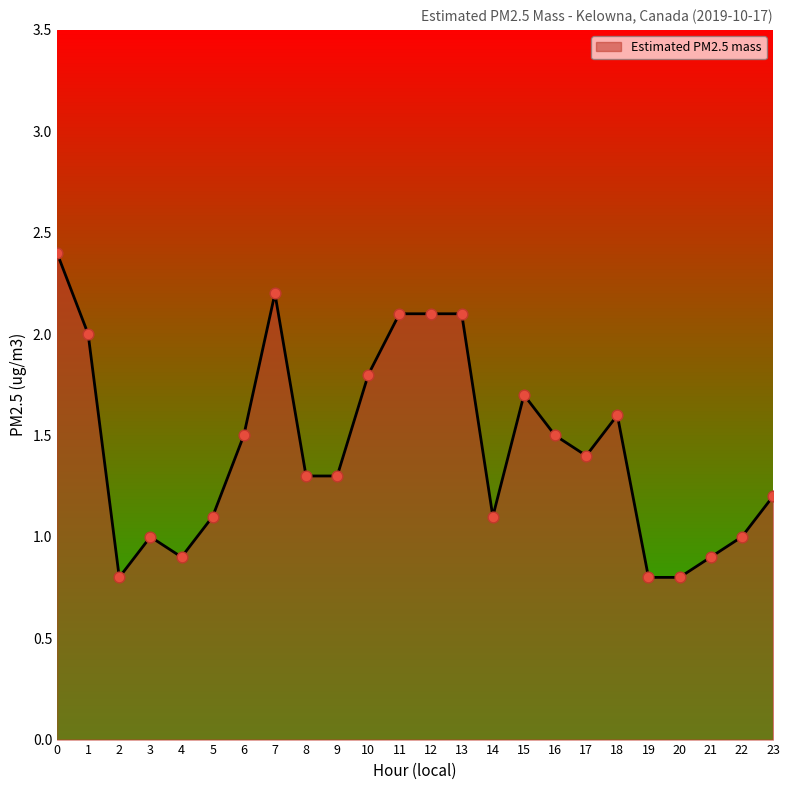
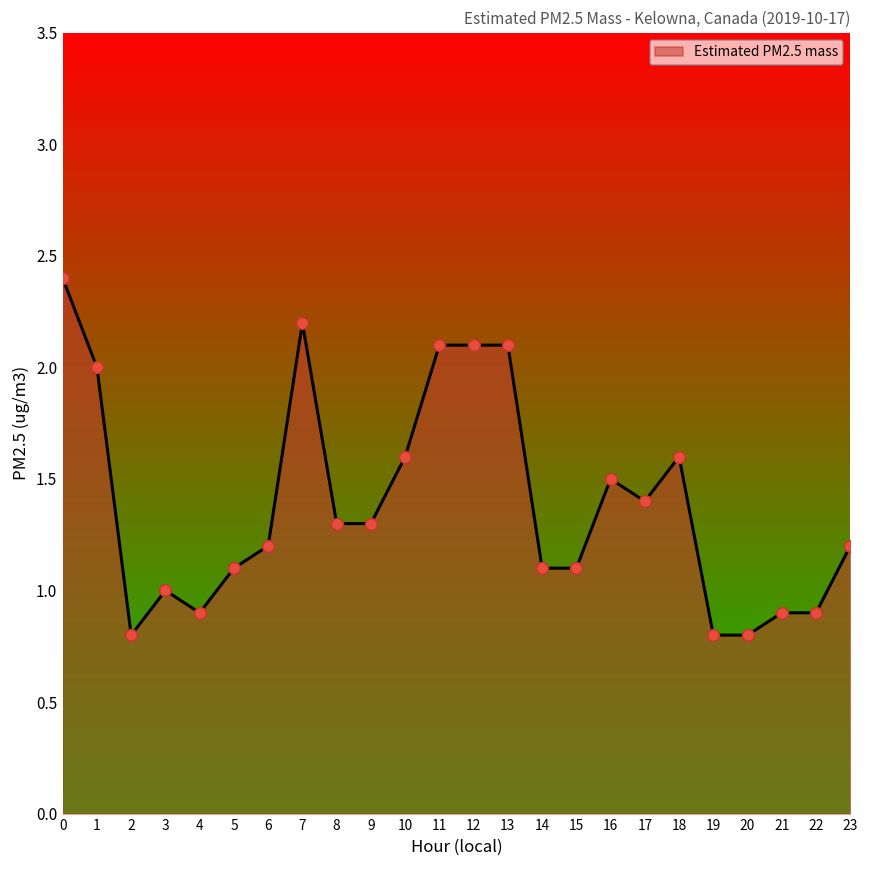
6: 1.5 -> 1.2
10: 1.8 -> 1.6
15: 1.7 -> 1.1
22: 1.0 -> 0.9
